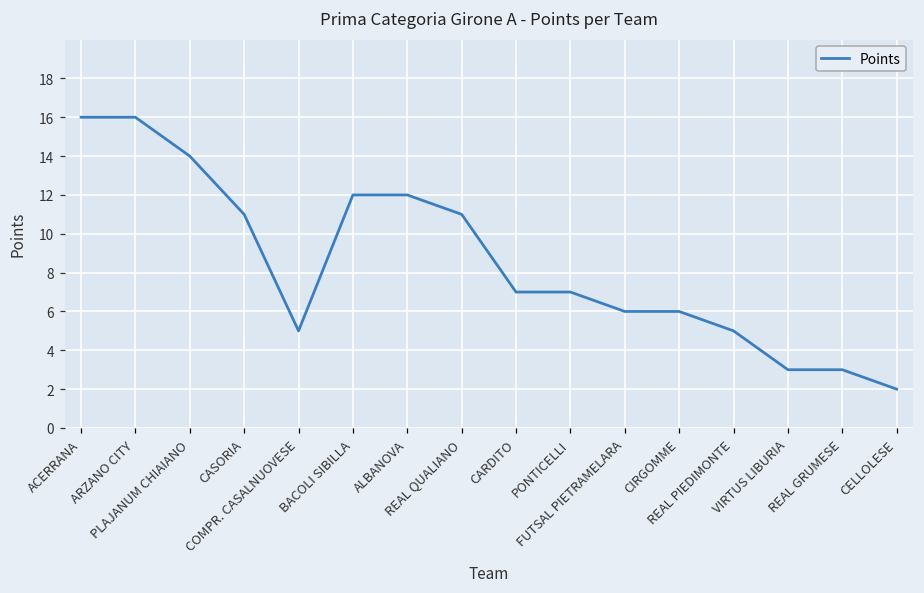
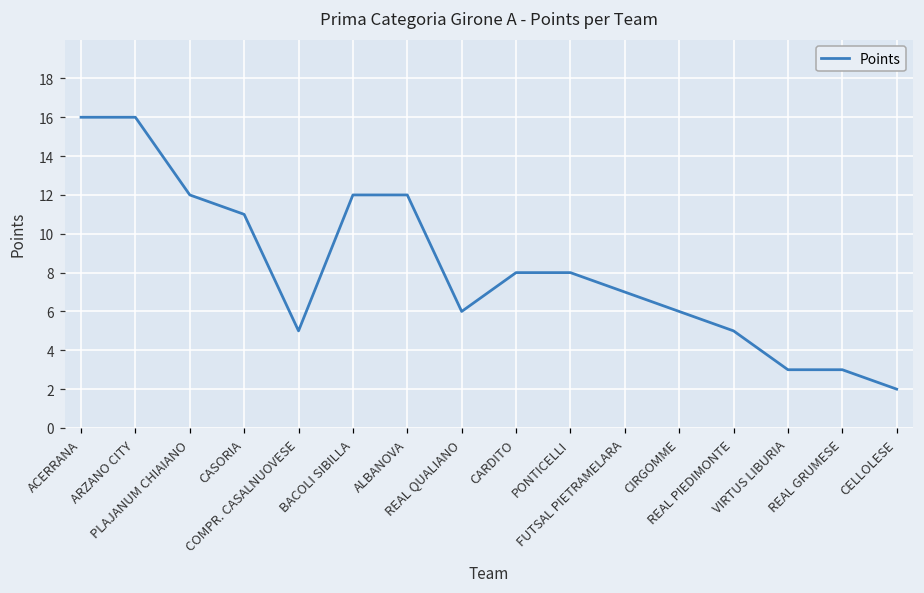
PLAJANUM CHIAIANO: 14 -> 12
REAL QUALIANO: 11 -> 6
CARDITO: 7 -> 8
PONTICELLI: 7 -> 8
FUTSAL PIETRAMELARA: 6 -> 7
